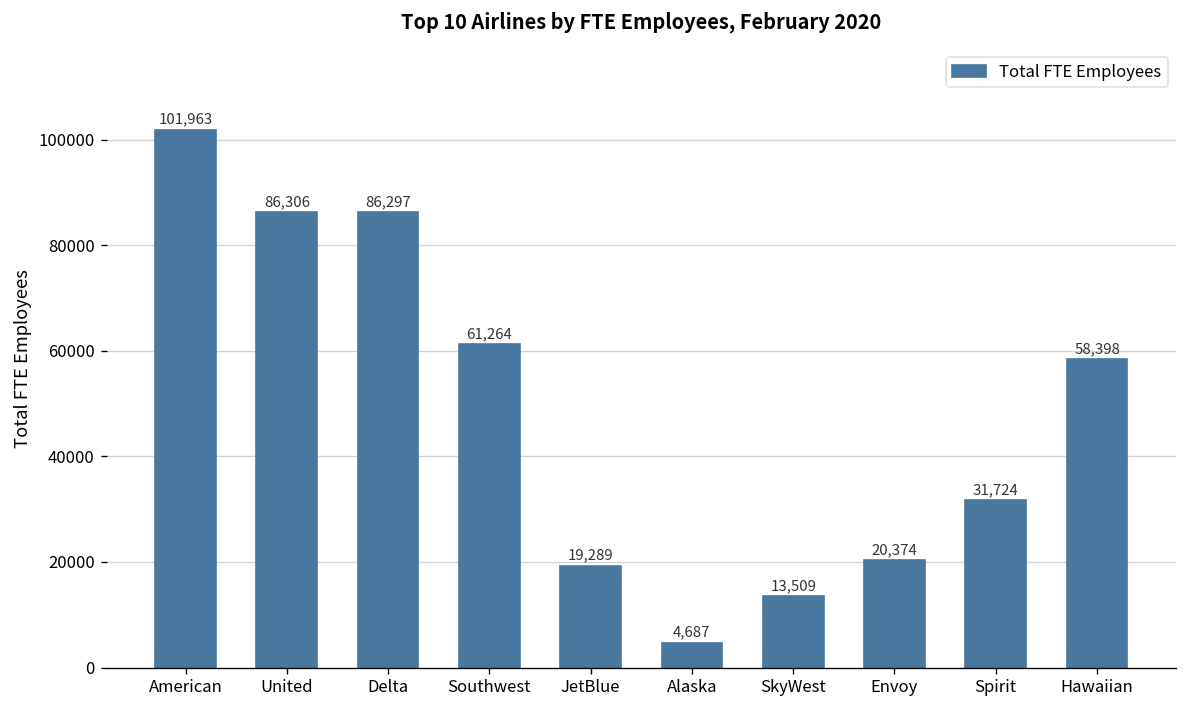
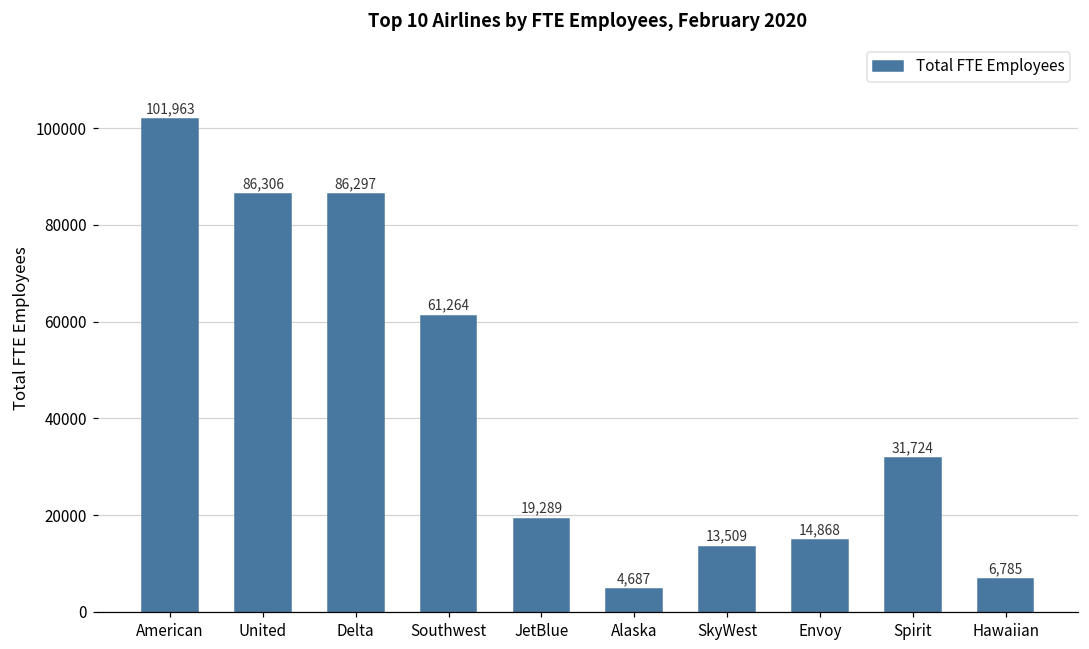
Envoy: 20,374 -> 14,868
Hawaiian: 58,398 -> 6,785
